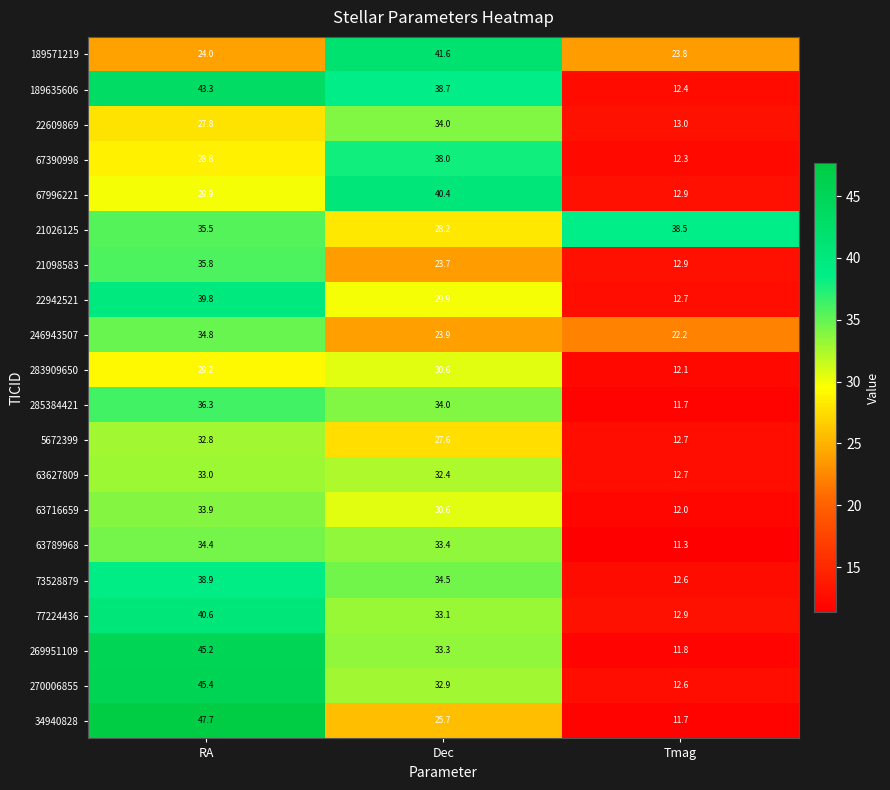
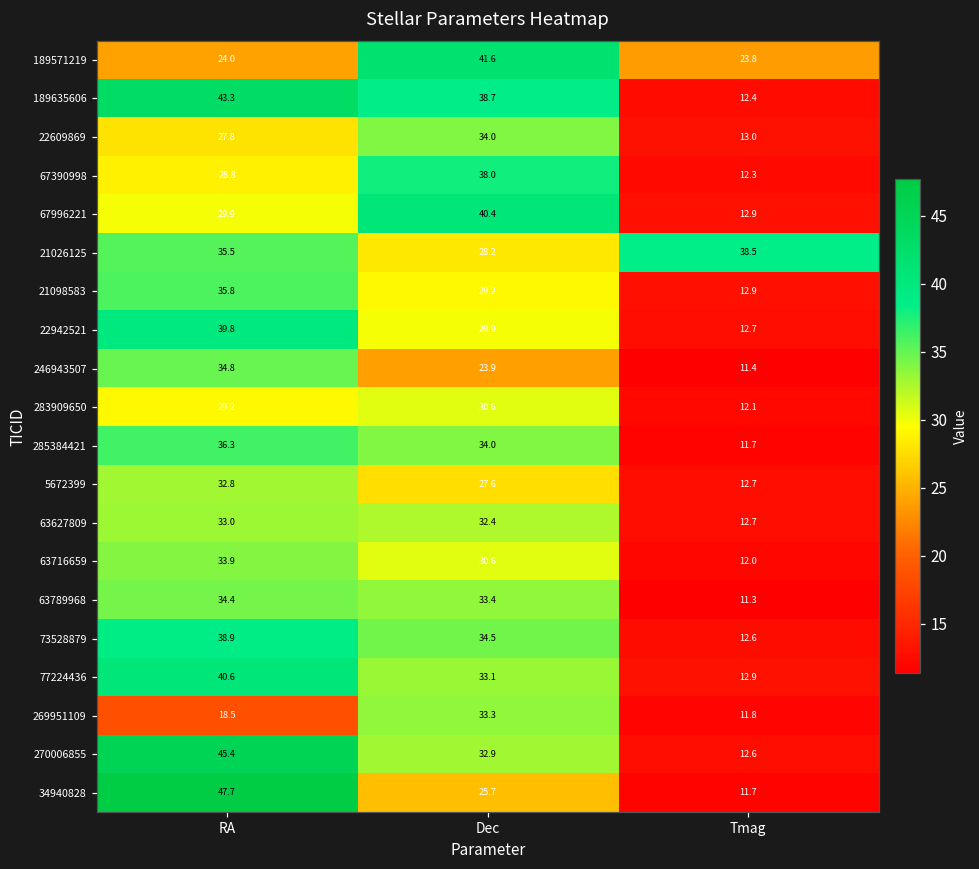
21098583, Dec: 23.7 -> 29.2
246943507, Tmag: 22.2 -> 11.4
269951109, RA: 45.2 -> 18.5
